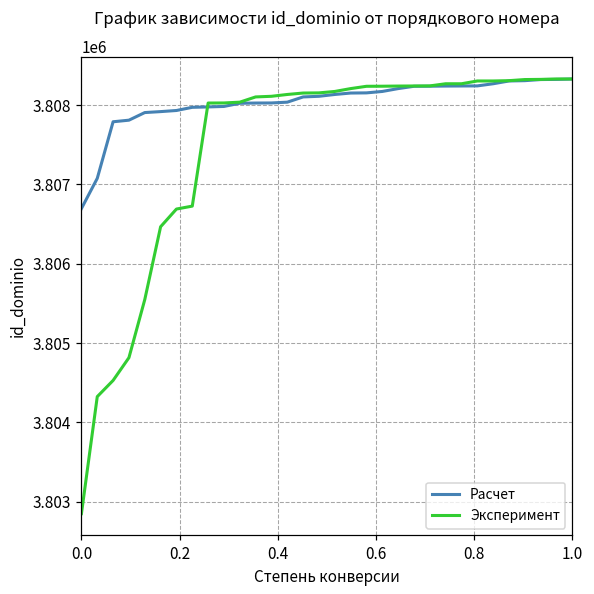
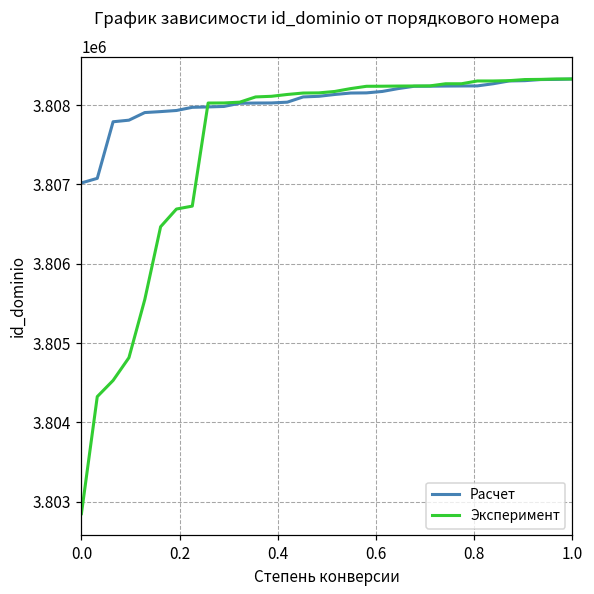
Расчет, 0.0: 3806700 -> 3807000
